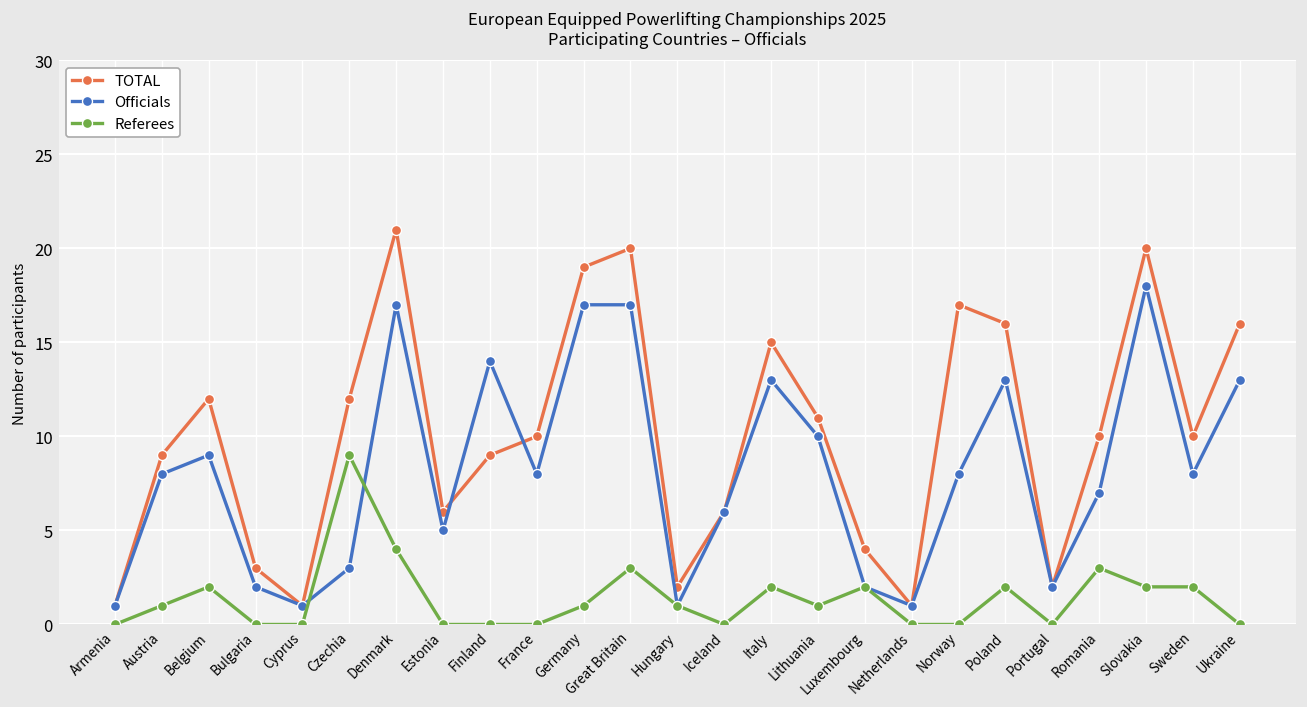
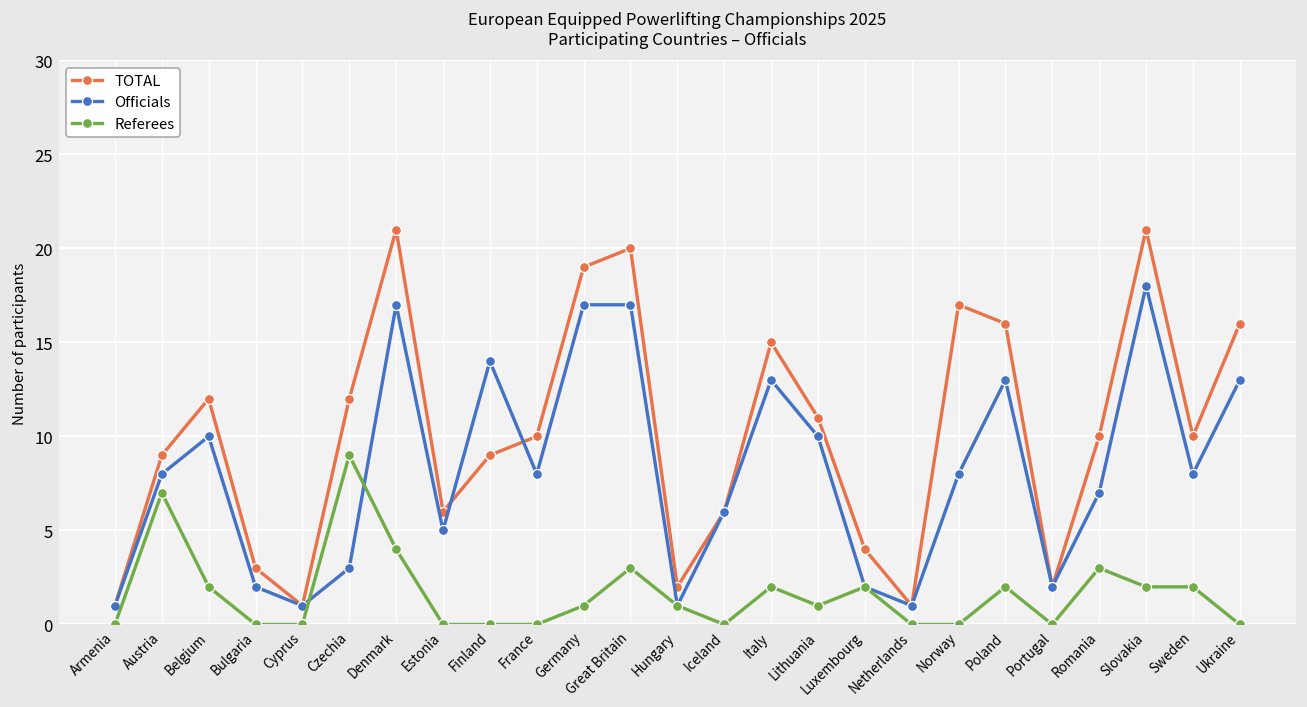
Referees, Austria: 1 -> 7
Officials, Belgium: 9 -> 10
TOTAL, Slovakia: 20 -> 21
